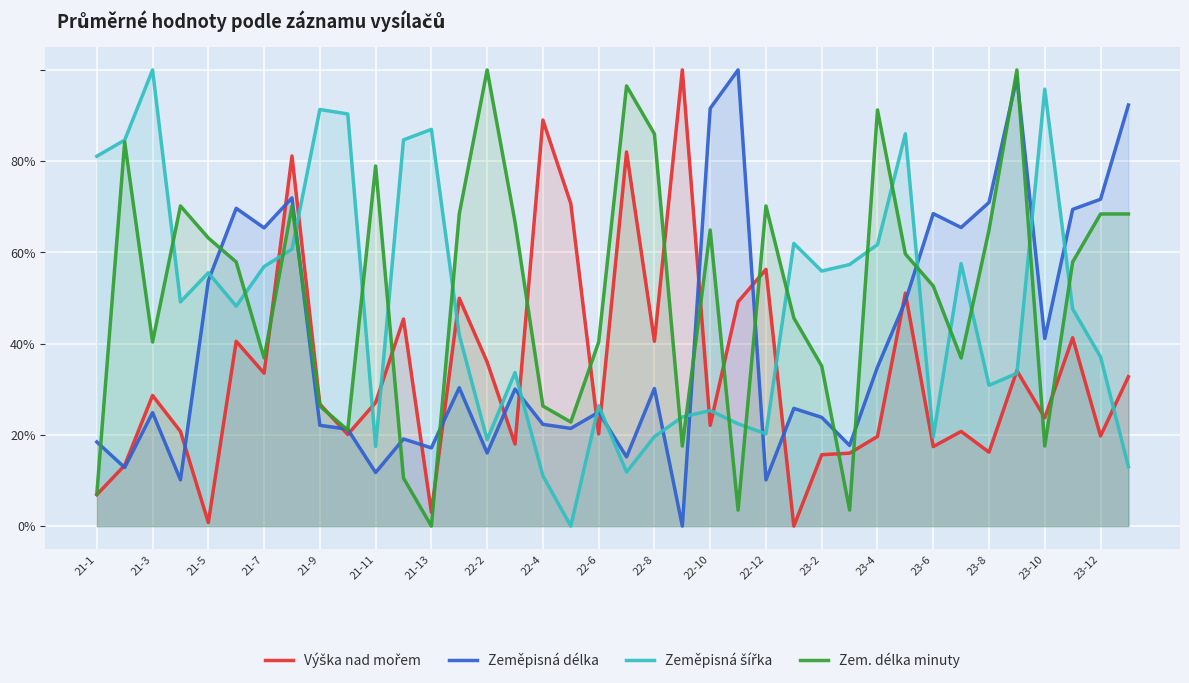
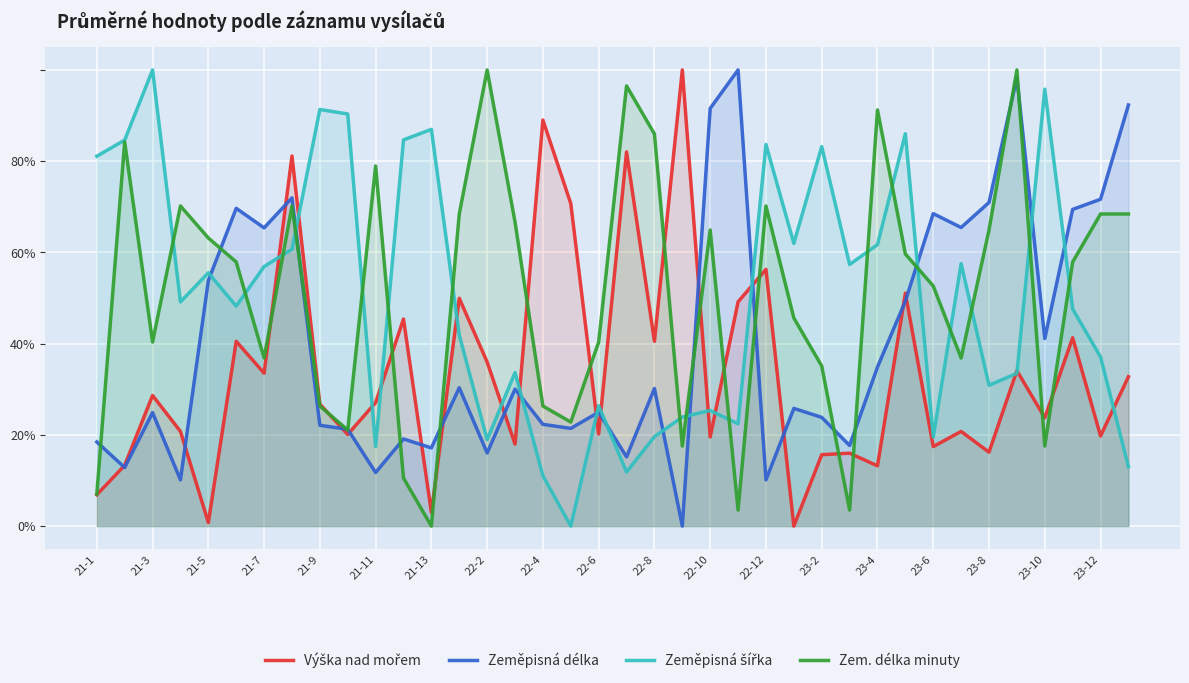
Výška nad mořem, 22-10: 22% -> 20%
Zeměpisná šířka, 22-12: 20% -> 84%
Zeměpisná šířka, 23-2: 56% -> 83%
Výška nad mořem, 23-4: 20% -> 13%
